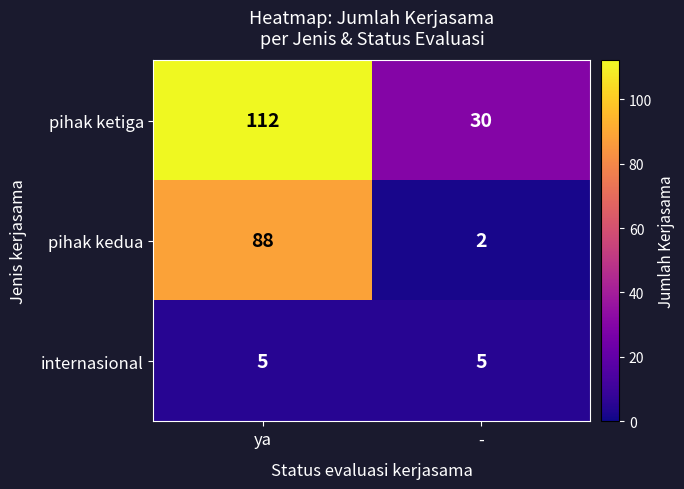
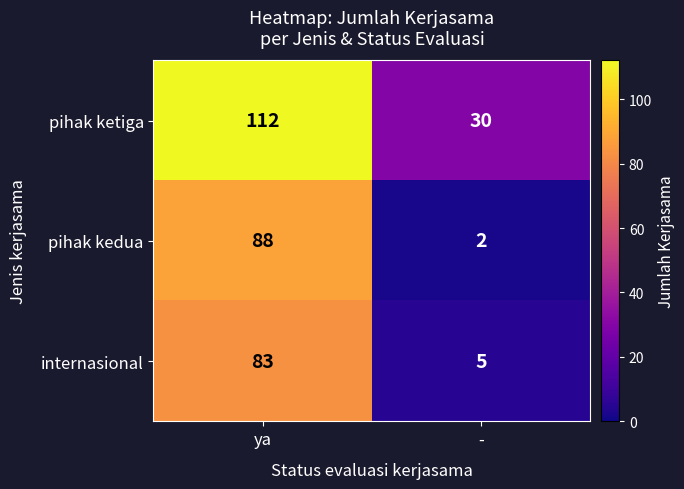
internasional, ya: 5 -> 83
